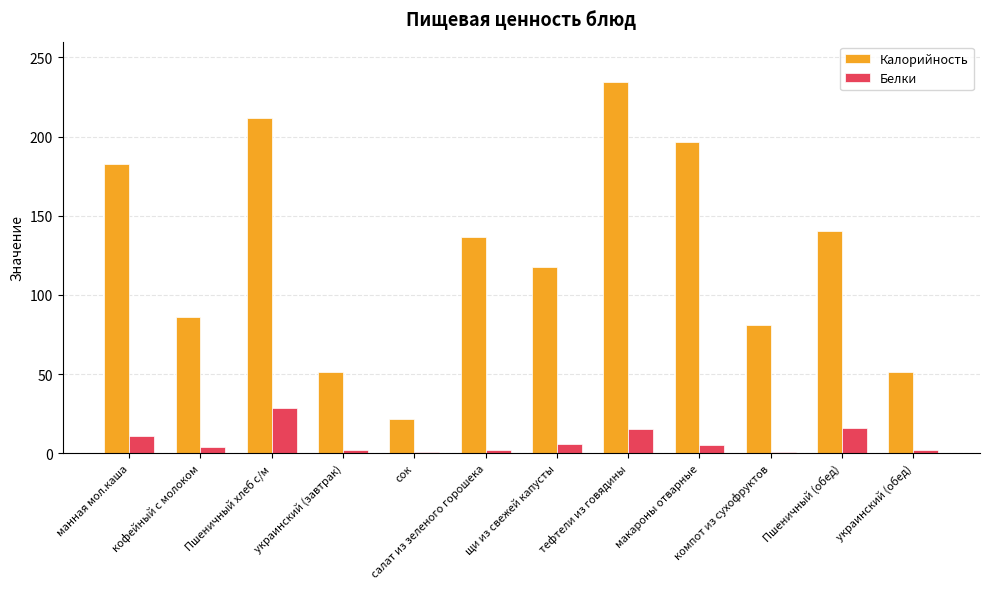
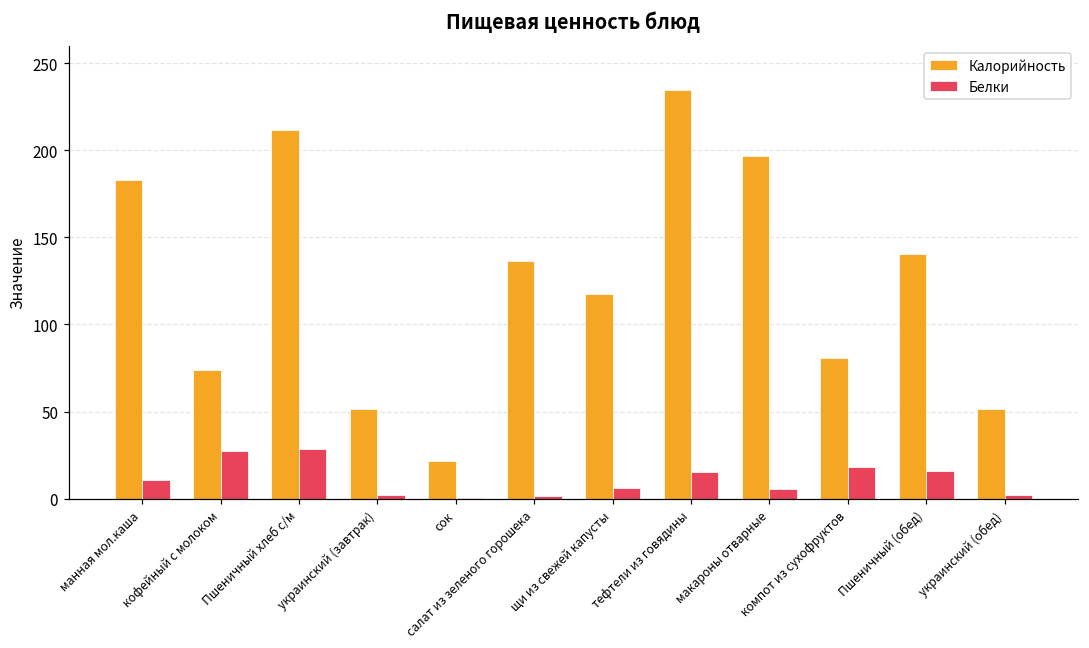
Калорийность, кофейный с молоком: 86 -> 74
Белки, кофейный с молоком: 4 -> 27
Белки, компот из сухофруктов: 0 -> 18
